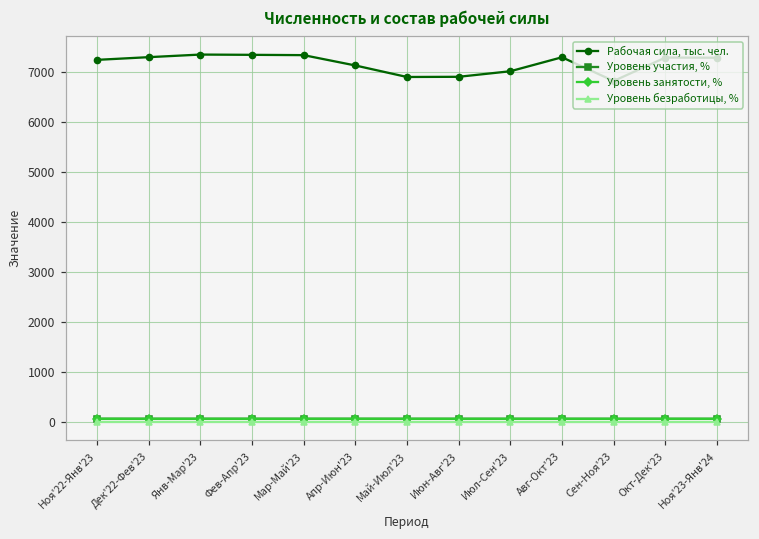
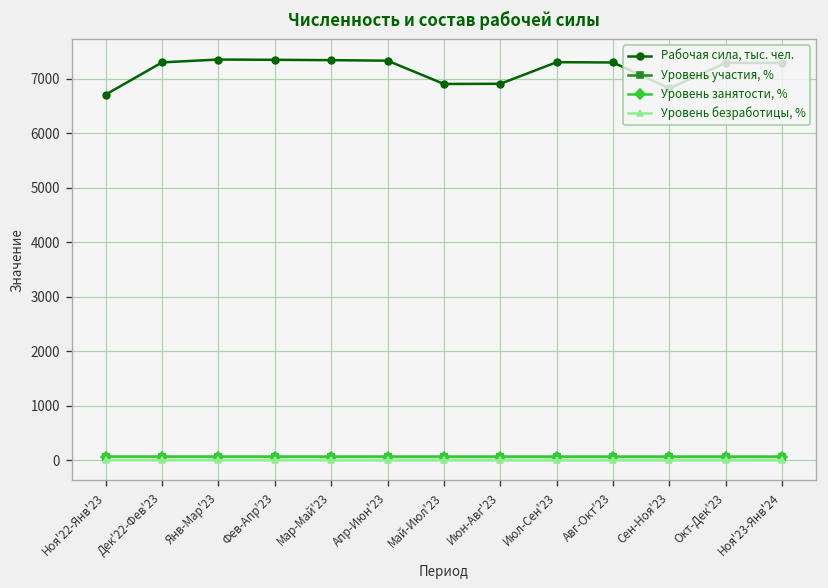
Рабочая сила, тыс. чел., Ноя'22-Янв'23: 7200 -> 6700
Рабочая сила, тыс. чел., Апр-Июн'23: 7100 -> 7300
Рабочая сила, тыс. чел., Июл-Сен'23: 7000 -> 7300
